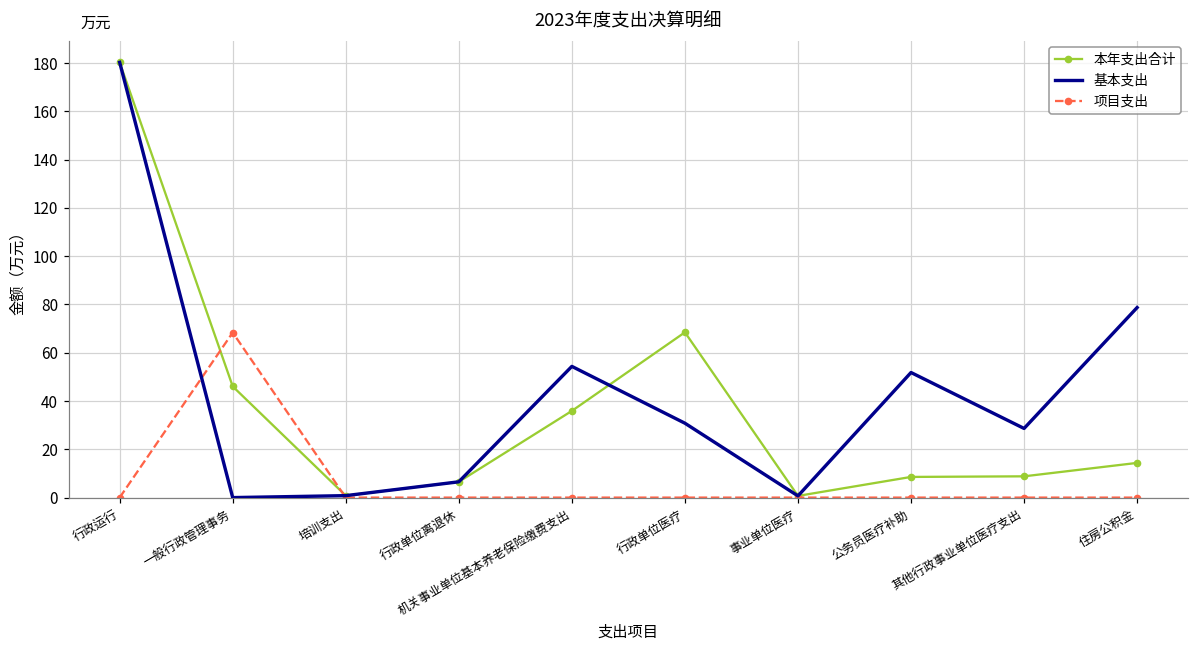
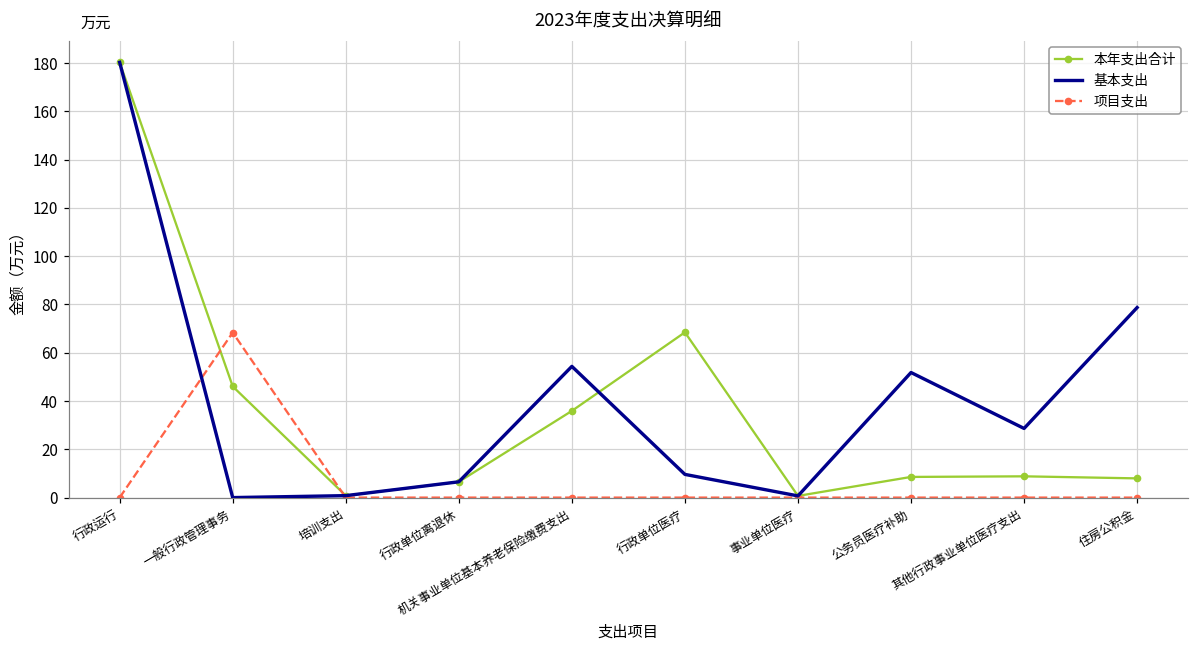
基本支出, 行政单位医疗: 31 -> 10
本年支出合计, 住房公积金: 14 -> 8
